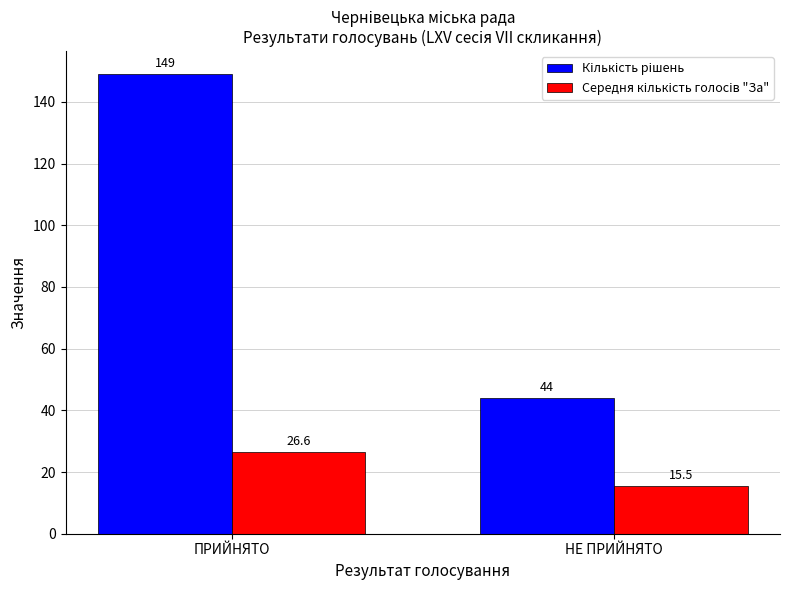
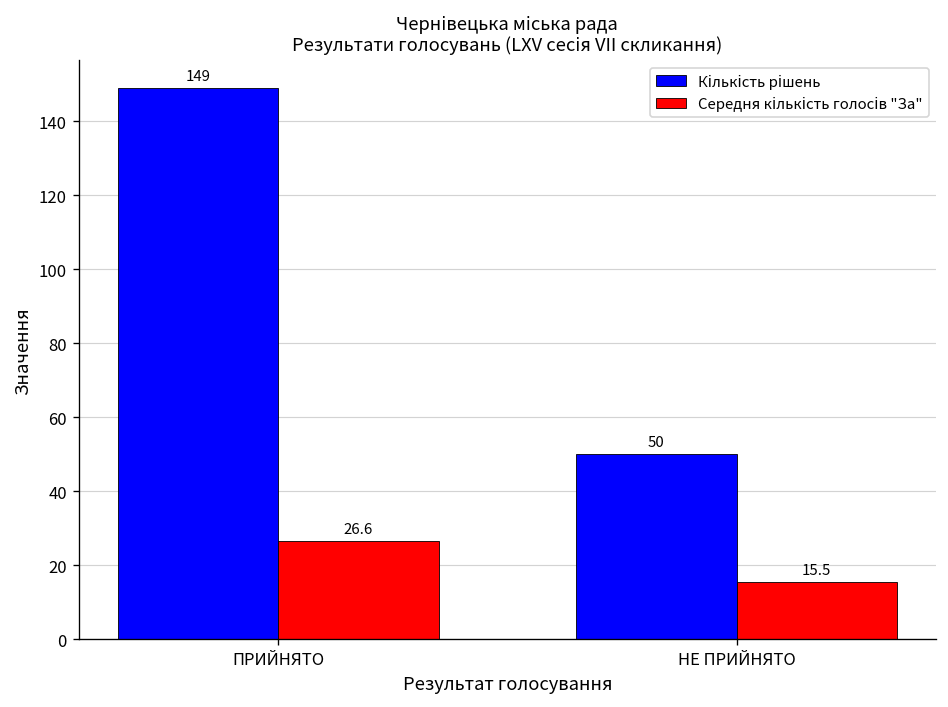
Кількість рішень, НЕ ПРИЙНЯТО: 44 -> 50
